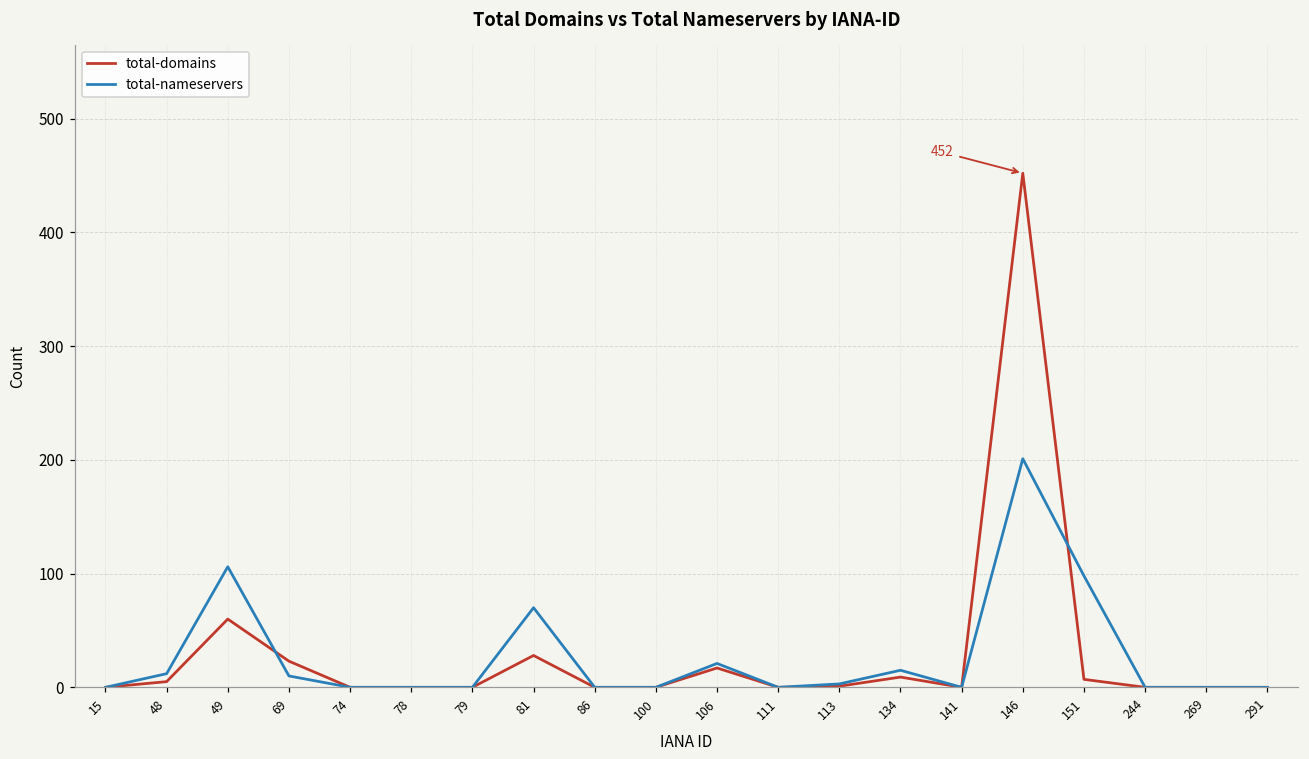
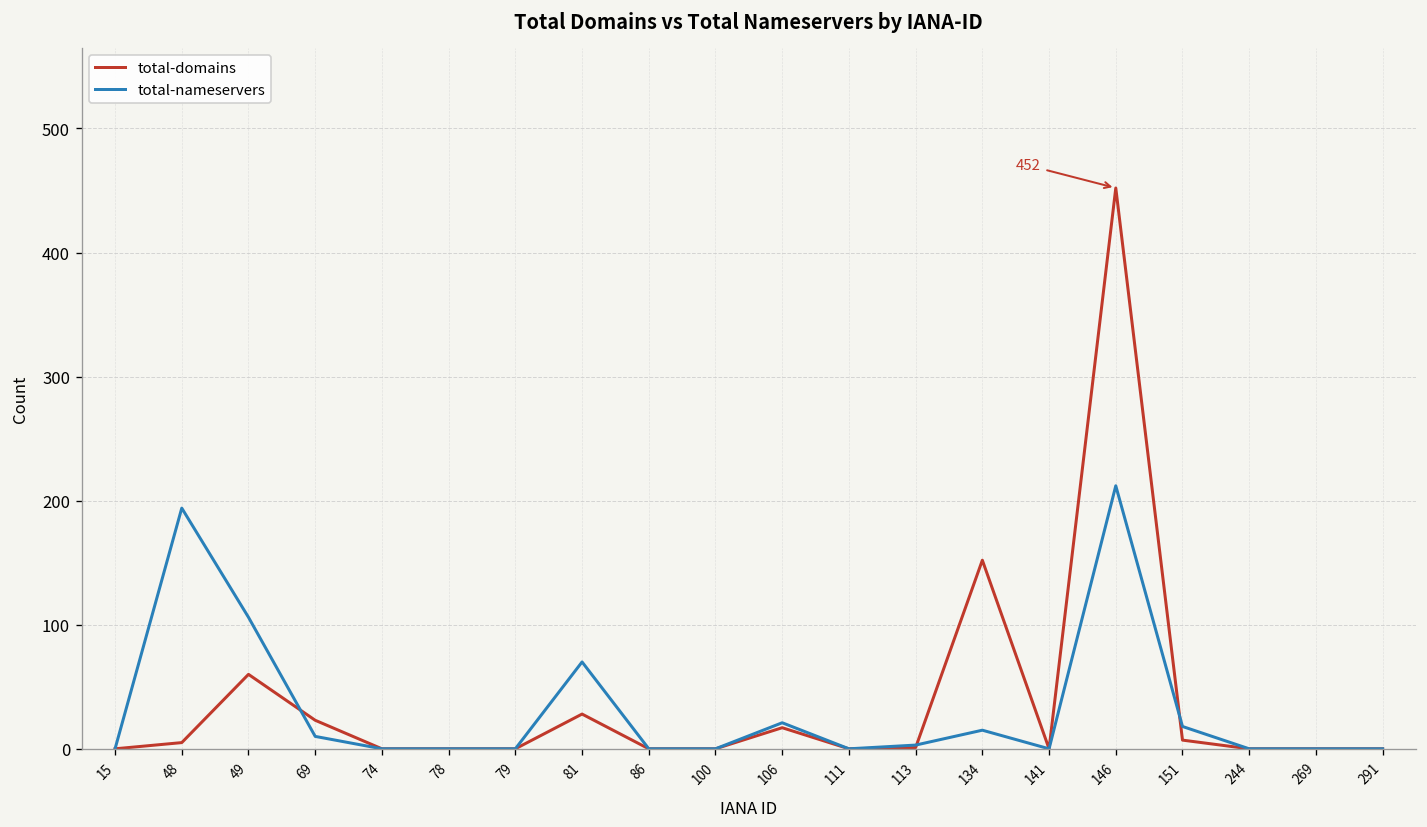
total-nameservers, 48: 12 -> 194
total-domains, 134: 9 -> 152
total-nameservers, 146: 201 -> 212
total-nameservers, 151: 98 -> 18
